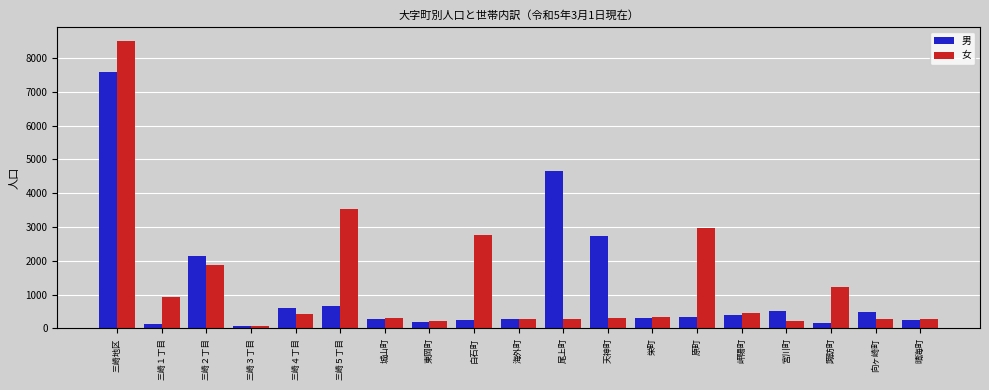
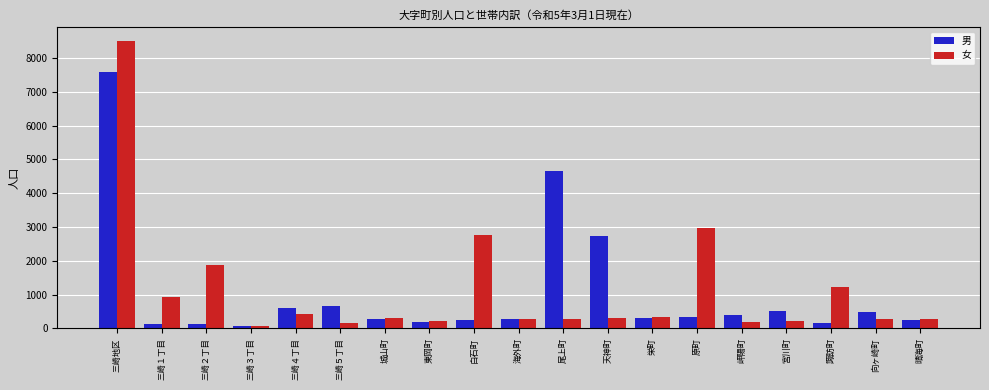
男, 三崎２丁目: 2100 -> 100
女, 三崎５丁目: 3500 -> 100
女, 岬陽町: 400 -> 200
